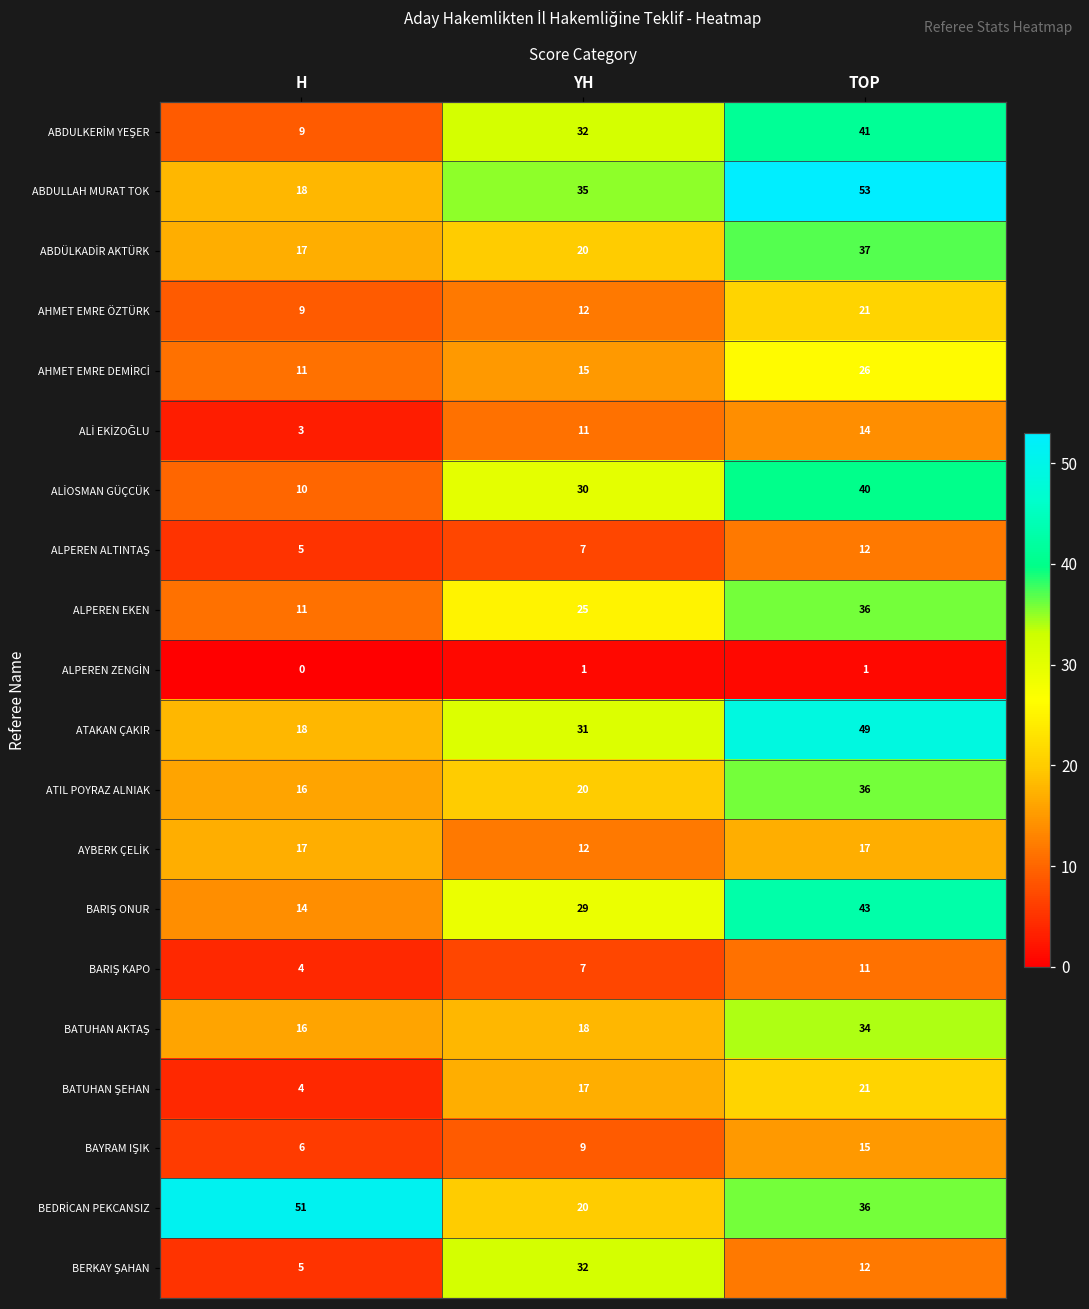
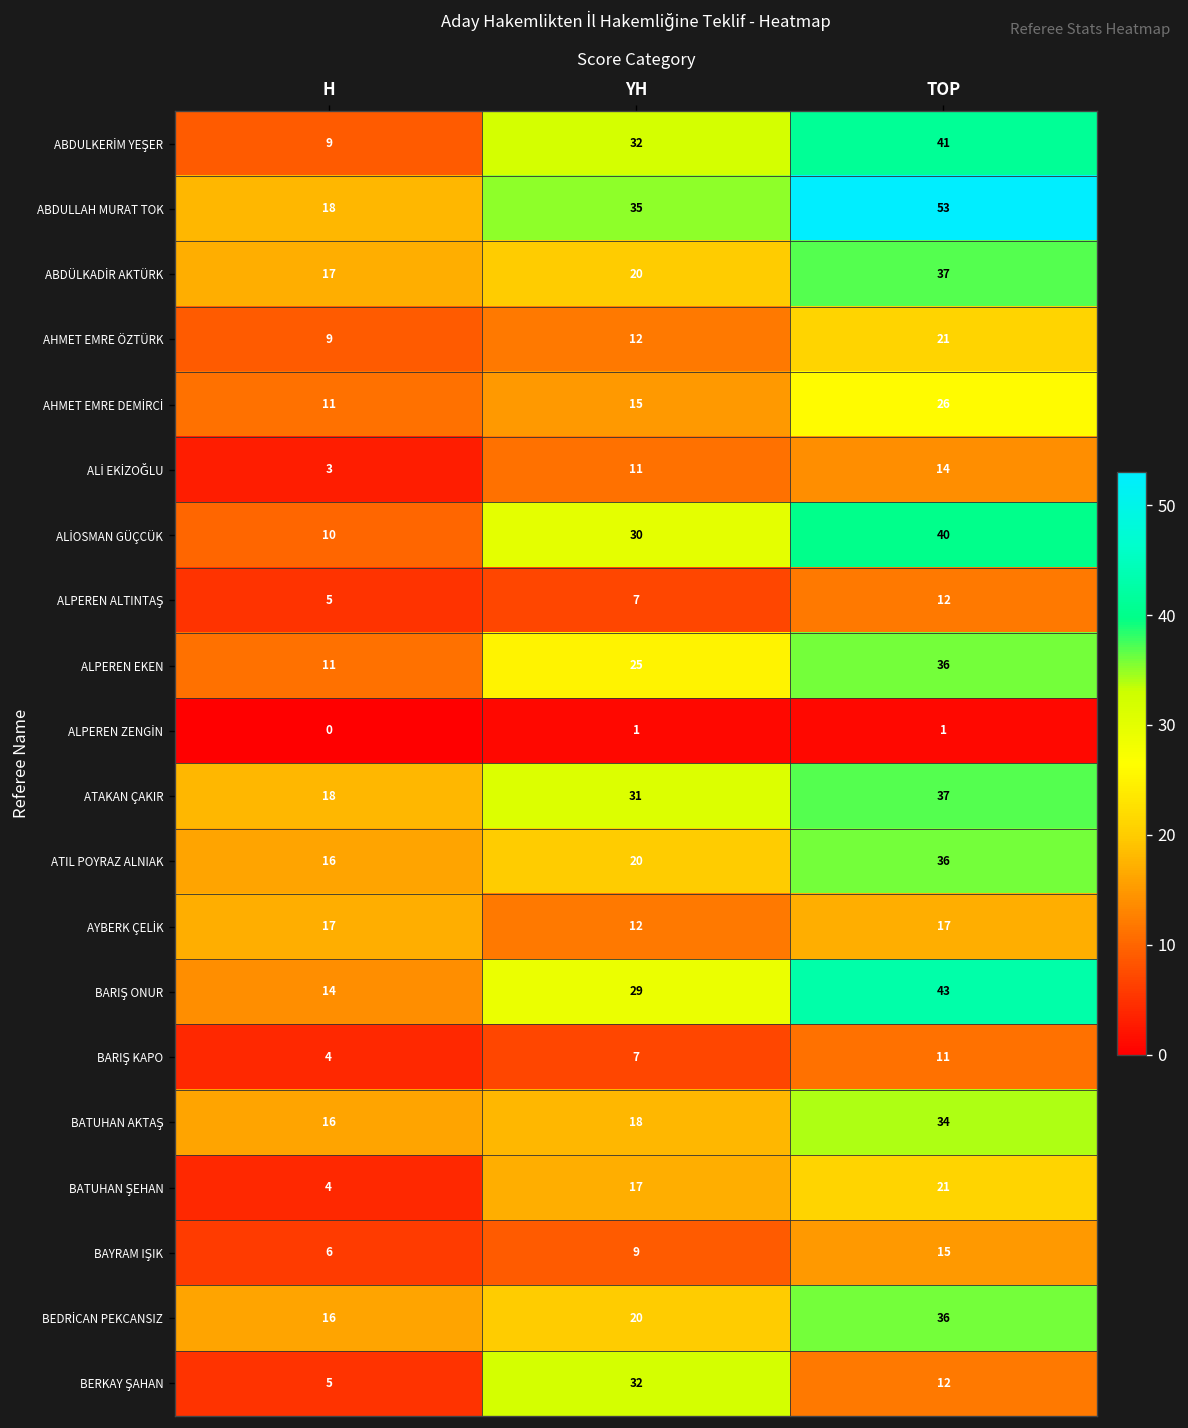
ATAKAN ÇAKIR, TOP: 49 -> 37
BEDRİCAN PEKCANSIZ, H: 51 -> 16
